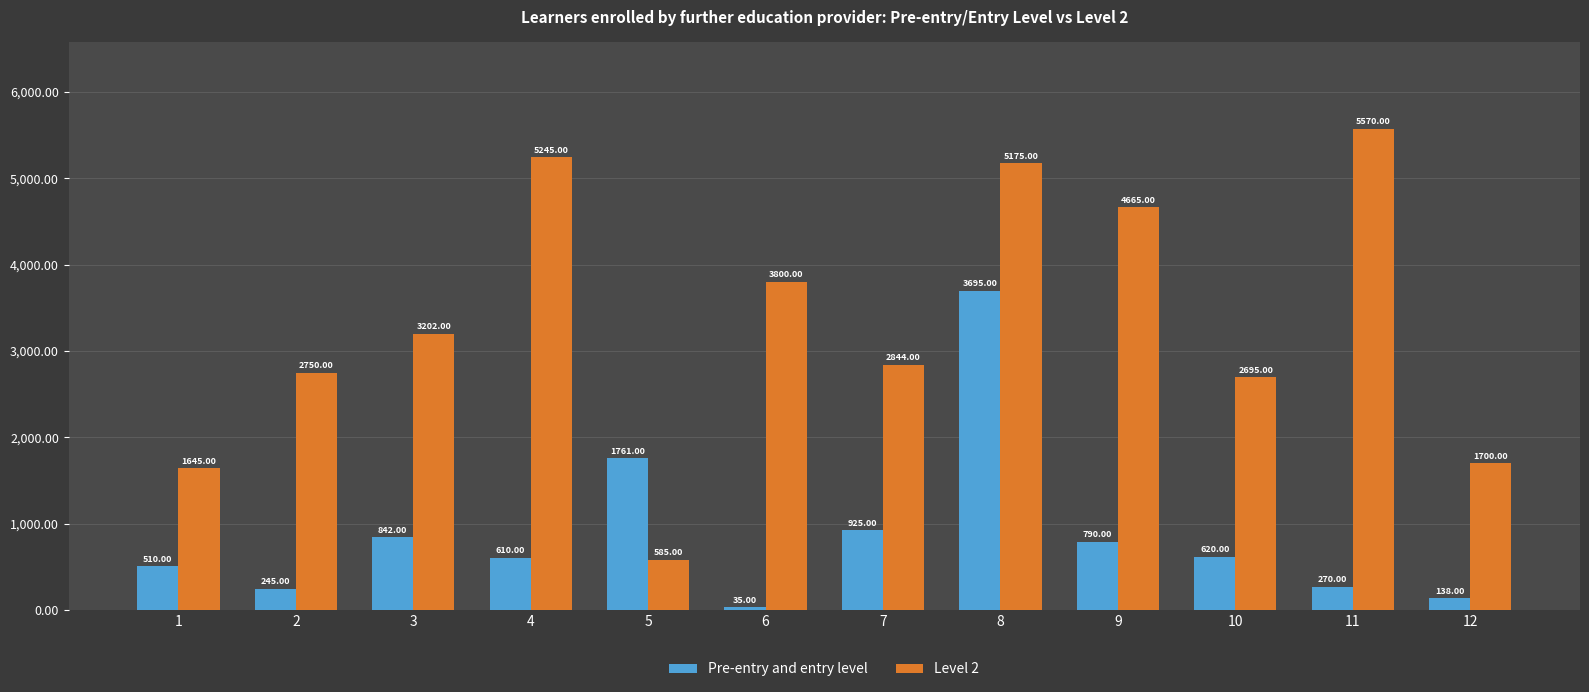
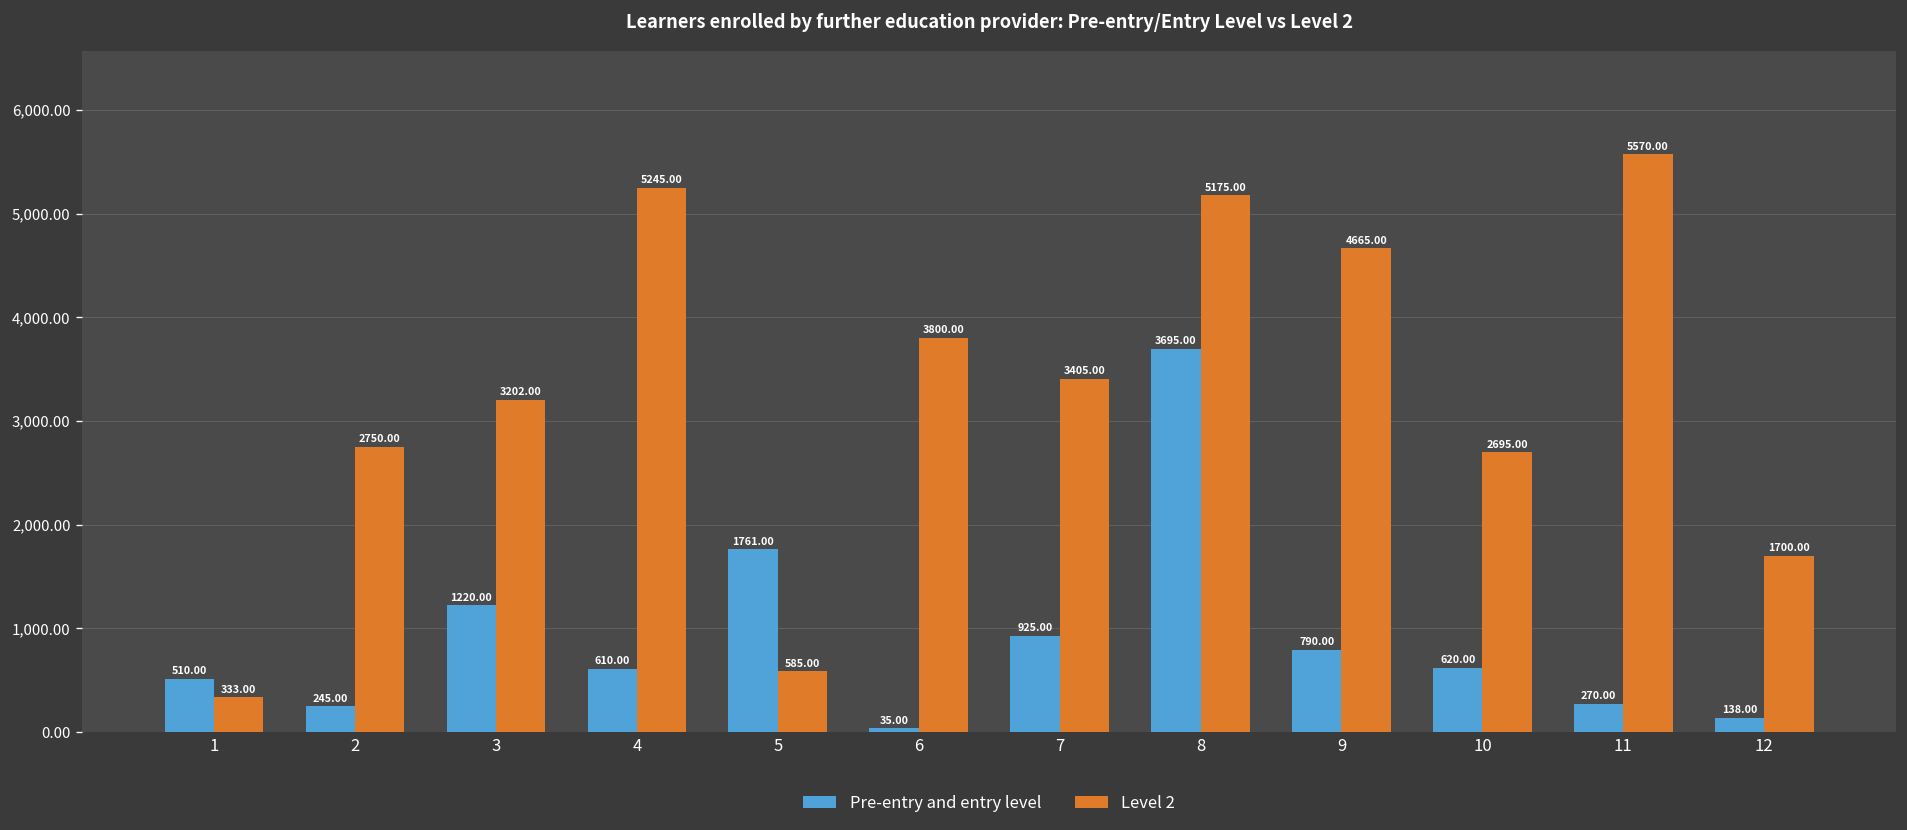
Level 2, 1: 1645.00 -> 333.00
Pre-entry and entry level, 3: 842.00 -> 1220.00
Level 2, 7: 2844.00 -> 3405.00
